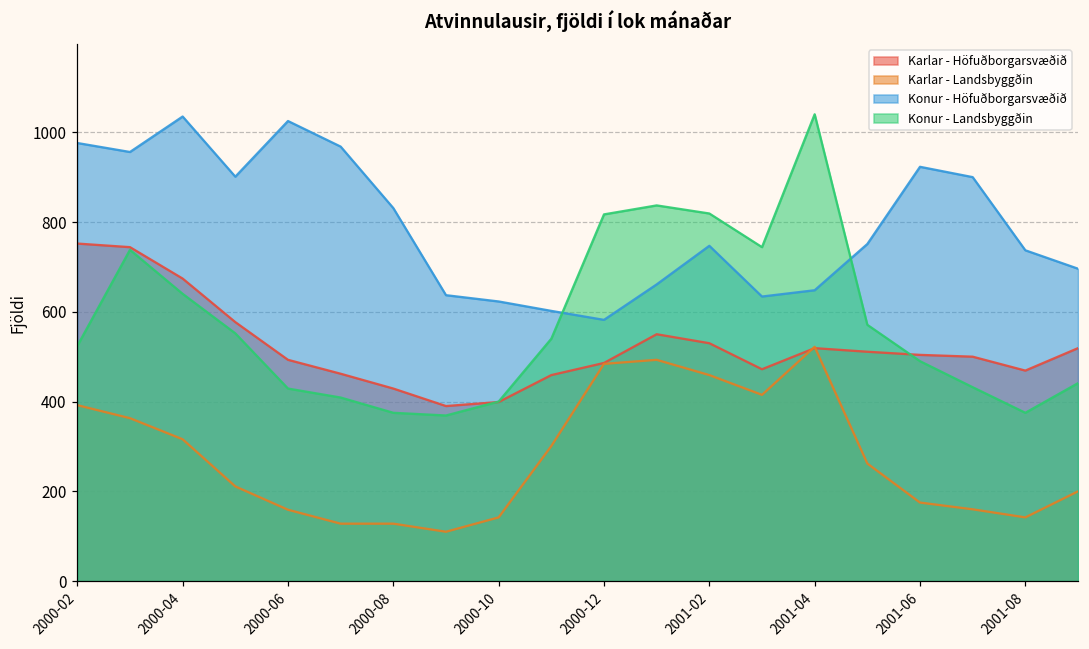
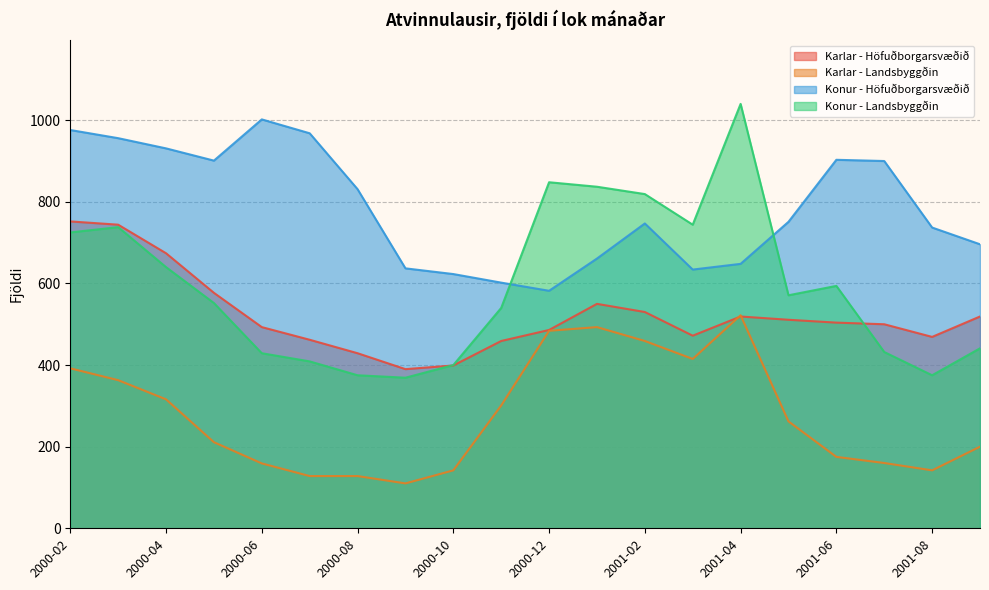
Konur - Landsbyggðin, 2000-02: 520 -> 730
Konur - Höfuðborgarsvæðið, 2000-04: 1040 -> 930
Konur - Höfuðborgarsvæðið, 2000-06: 1030 -> 1000
Konur - Landsbyggðin, 2000-12: 820 -> 850
Konur - Höfuðborgarsvæðið, 2001-06: 920 -> 900
Konur - Landsbyggðin, 2001-06: 490 -> 590
